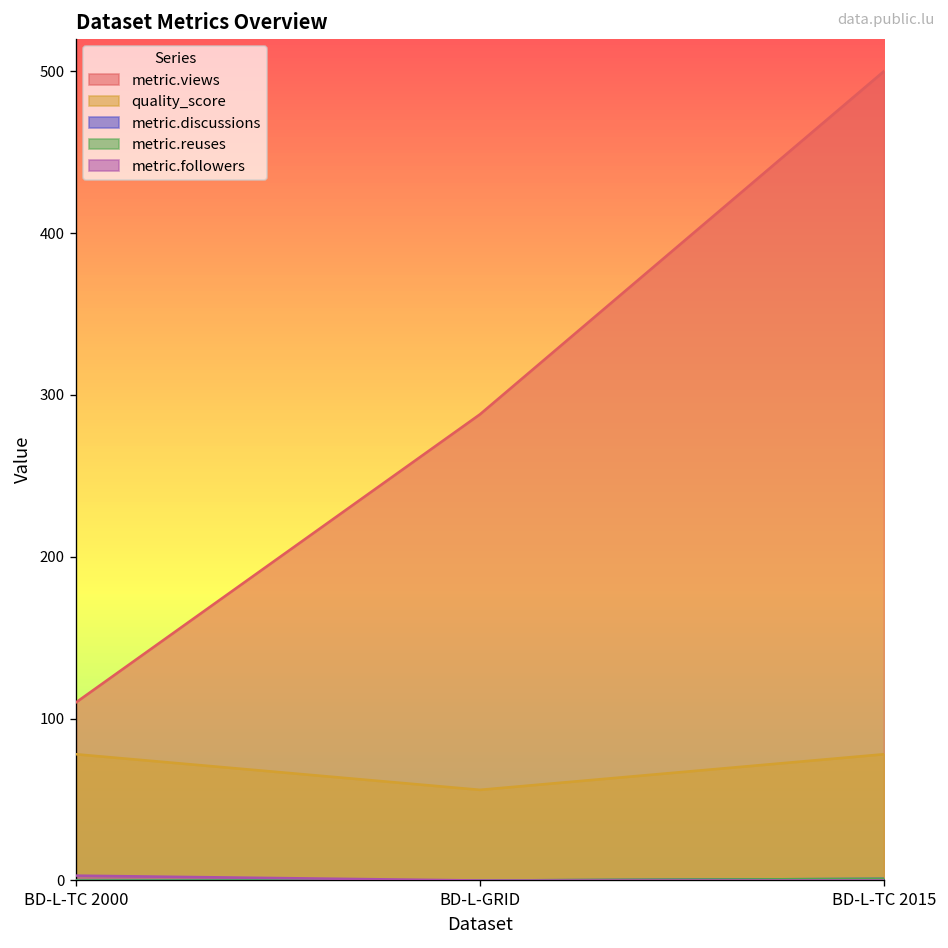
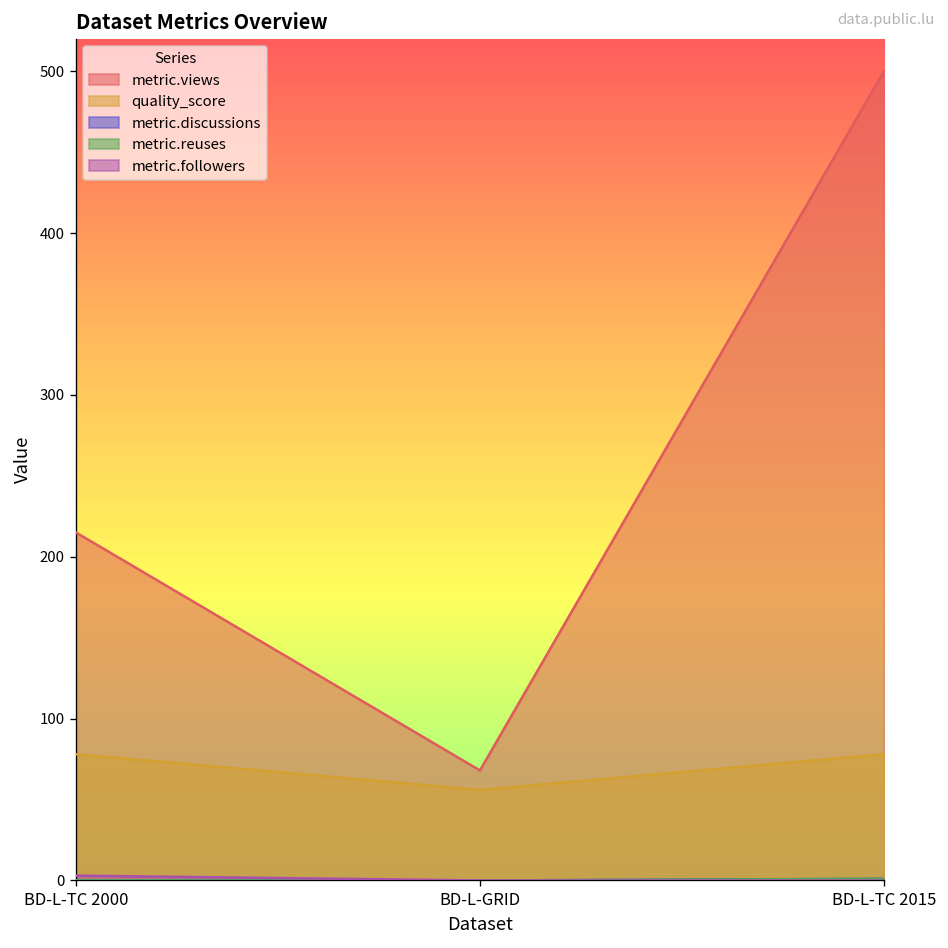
metric.views, BD-L-TC 2000: 110 -> 215
metric.views, BD-L-GRID: 288 -> 68
